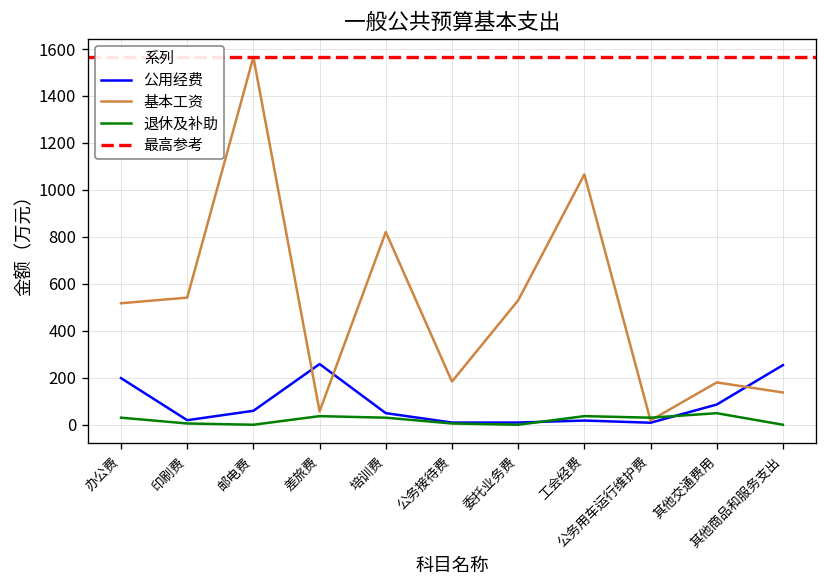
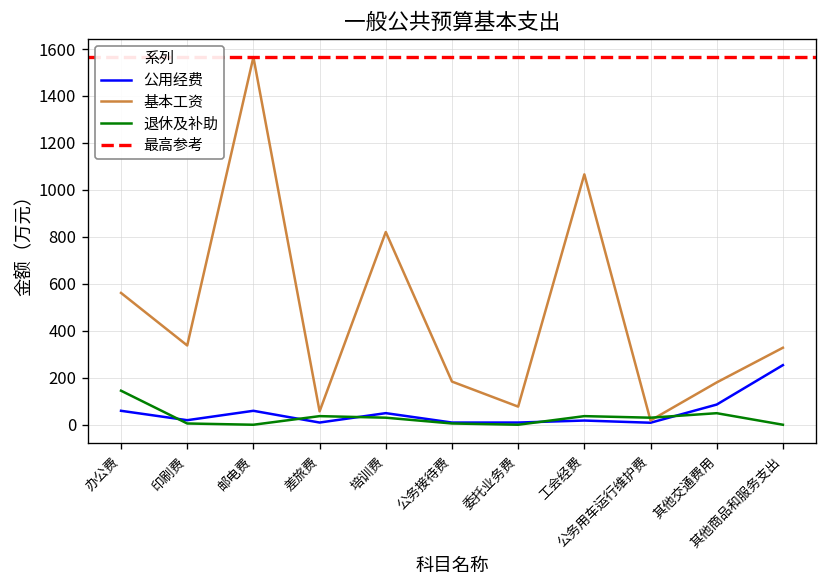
公用经费, 办公费: 200 -> 60
基本工资, 办公费: 520 -> 560
退休及补助, 办公费: 30 -> 150
基本工资, 印刷费: 540 -> 340
公用经费, 差旅费: 260 -> 10
基本工资, 委托业务费: 530 -> 80
基本工资, 其他商品和服务支出: 140 -> 330
